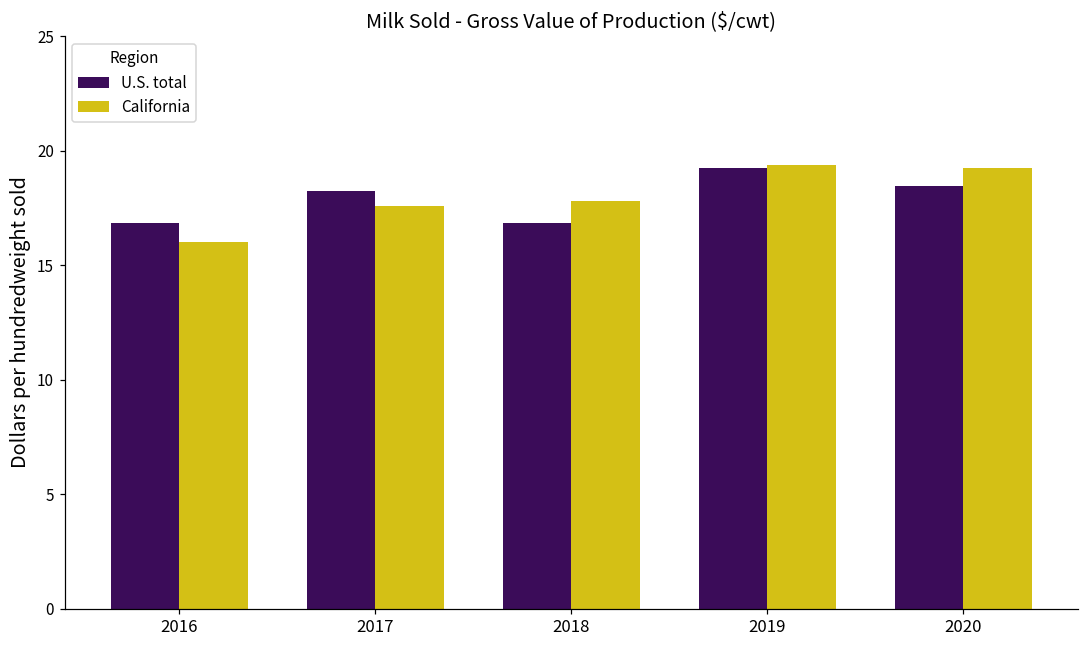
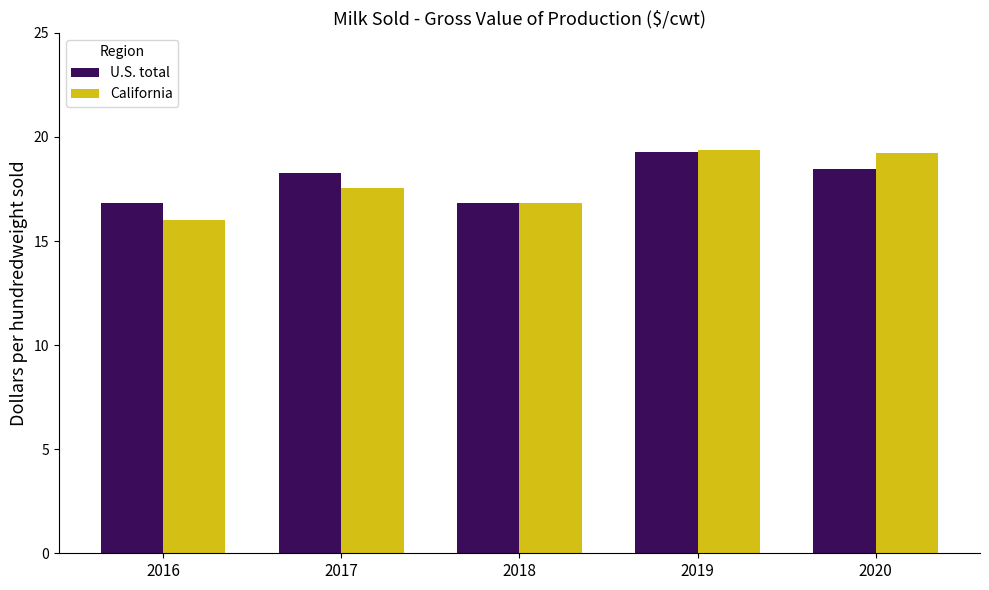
California, 2018: 17.8 -> 16.8
